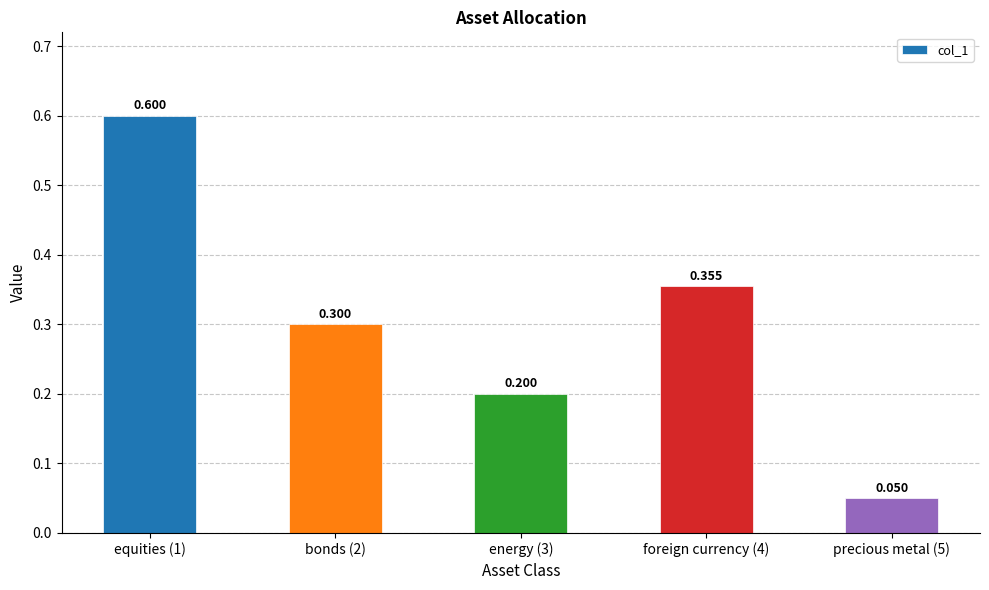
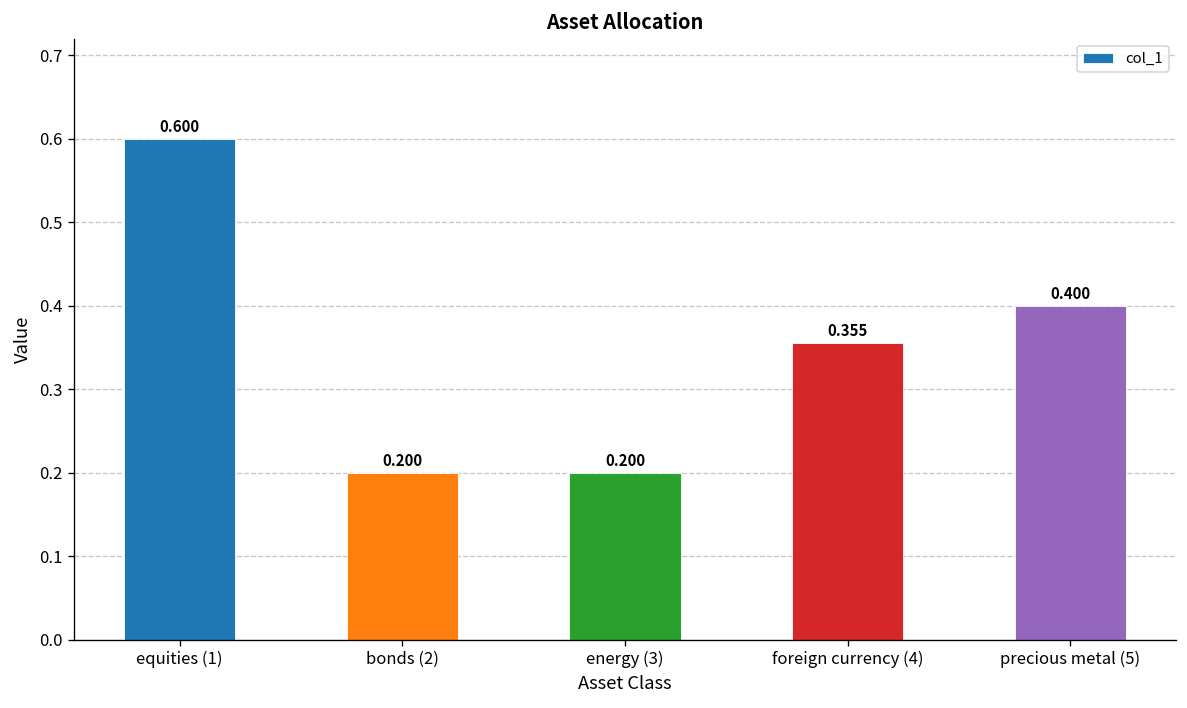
bonds (2): 0.300 -> 0.200
precious metal (5): 0.050 -> 0.400
